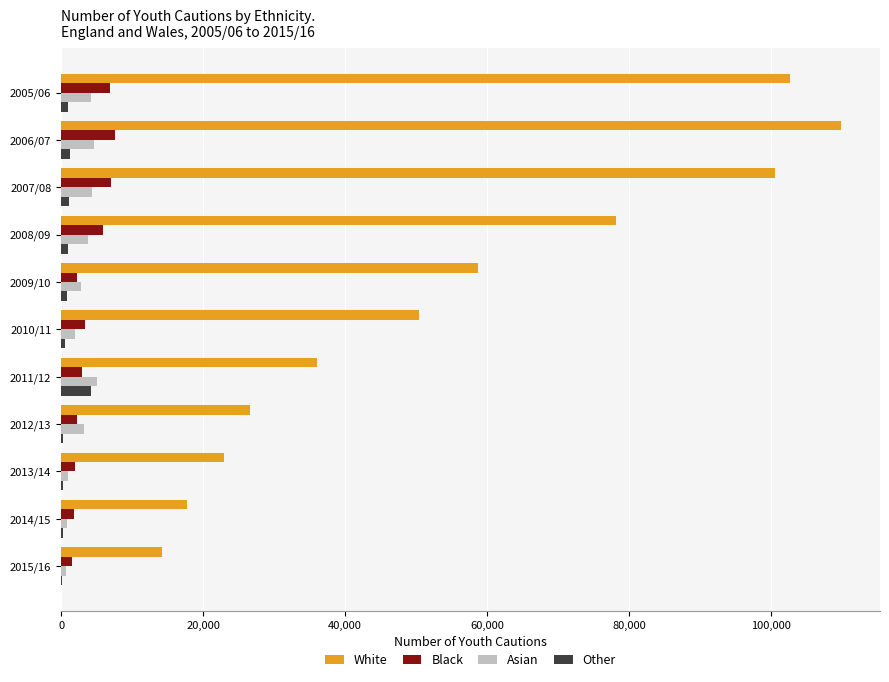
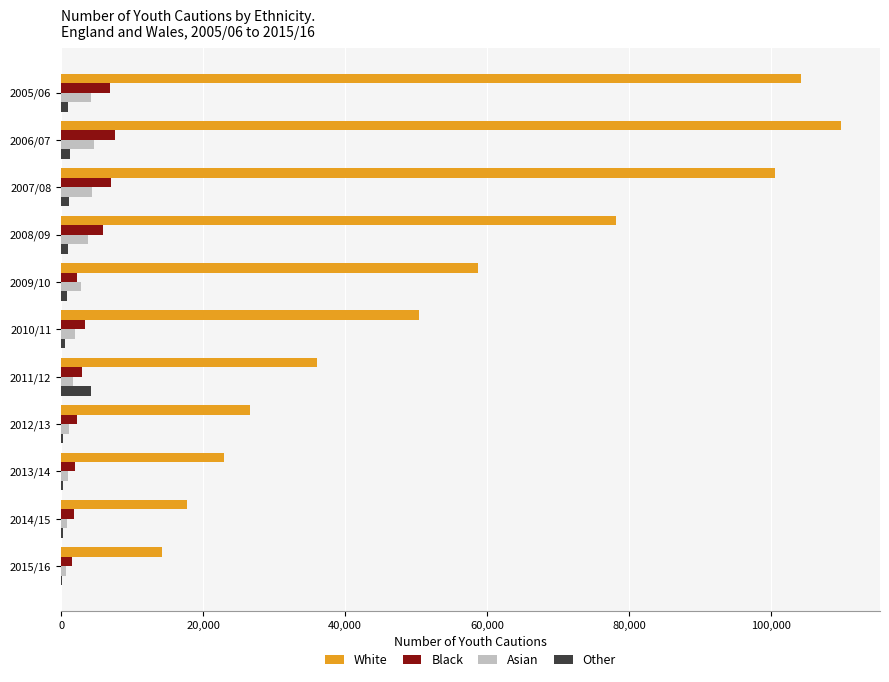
White, 2005/06: 103,000 -> 104,000
Asian, 2011/12: 5,000 -> 2,000
Asian, 2012/13: 3,000 -> 1,000
